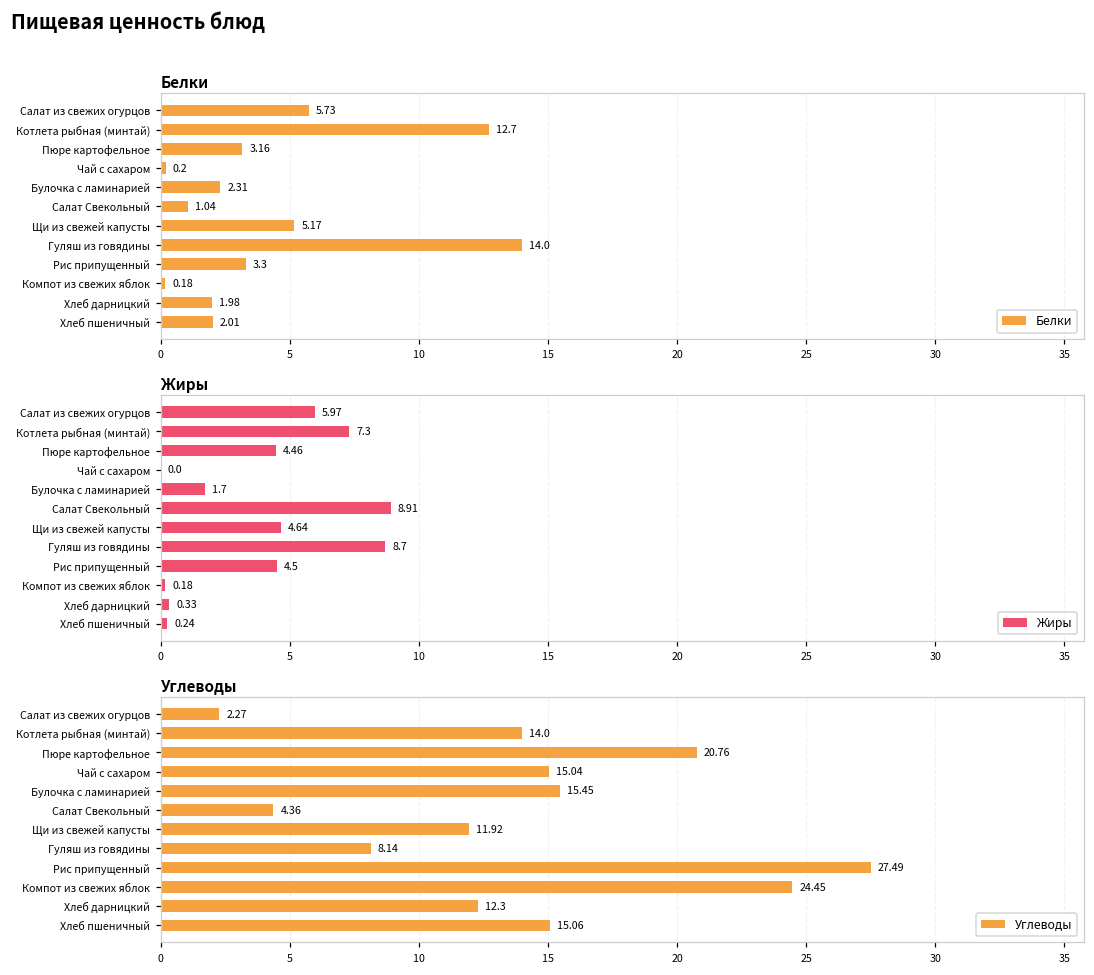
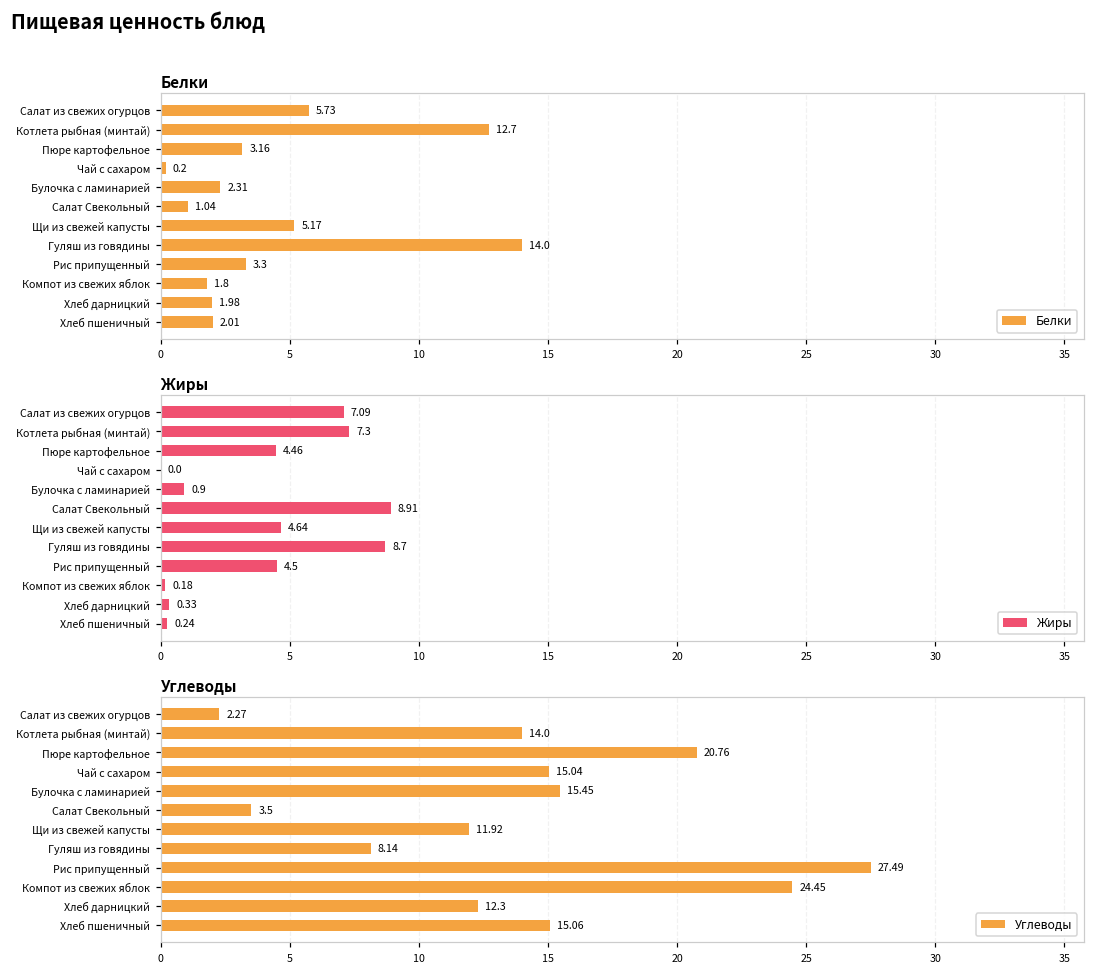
Белки, Компот из свежих яблок: 0.18 -> 1.8
Жиры, Салат из свежих огурцов: 5.97 -> 7.09
Жиры, Булочка с ламинарией: 1.7 -> 0.9
Углеводы, Салат Свекольный: 4.36 -> 3.5
